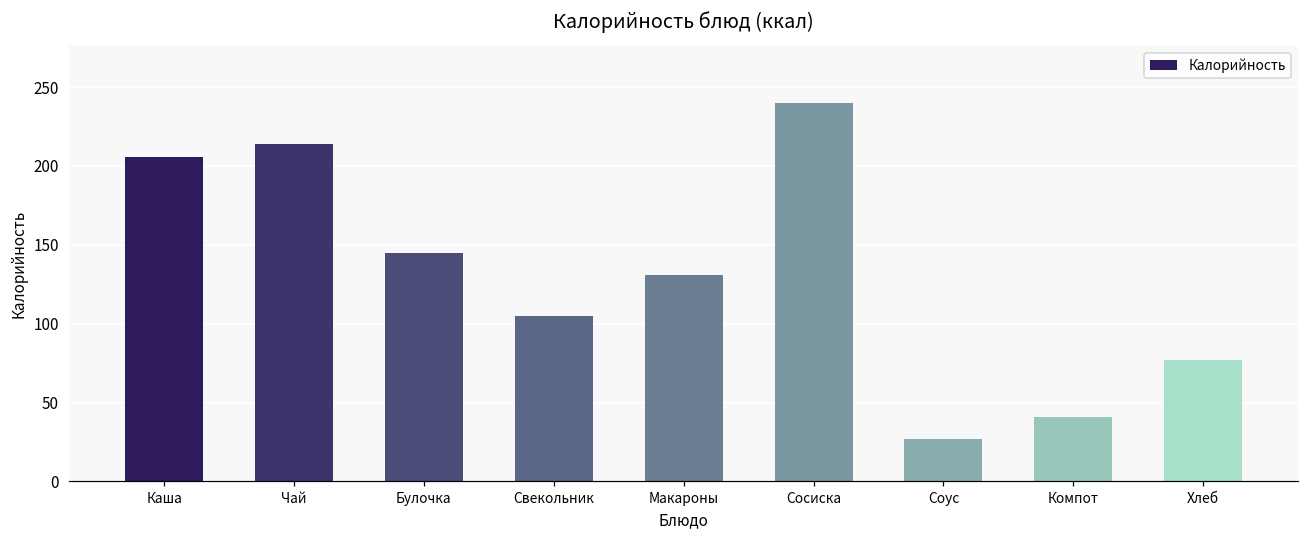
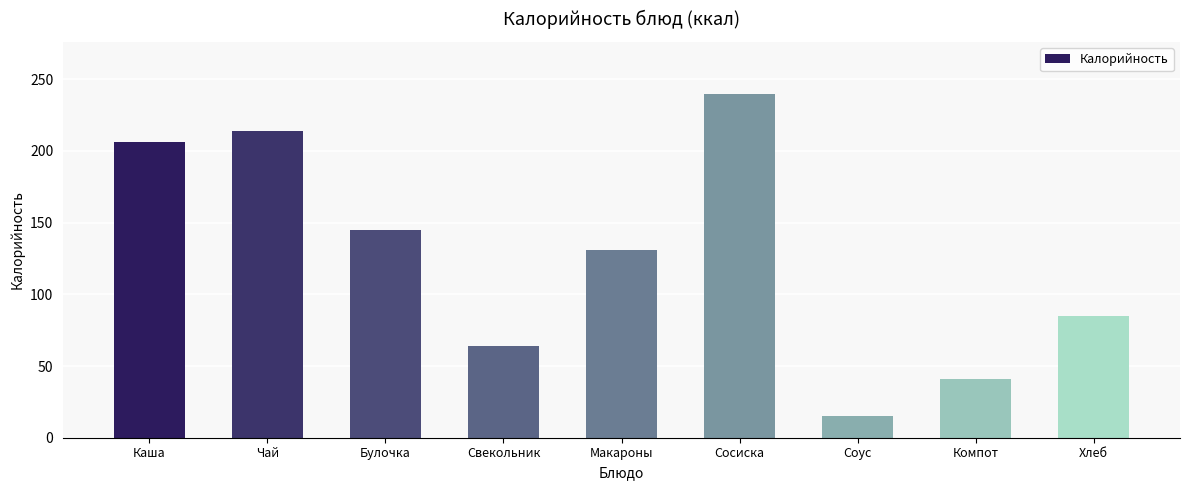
Свекольник: 105 -> 64
Соус: 27 -> 15
Хлеб: 77 -> 85
